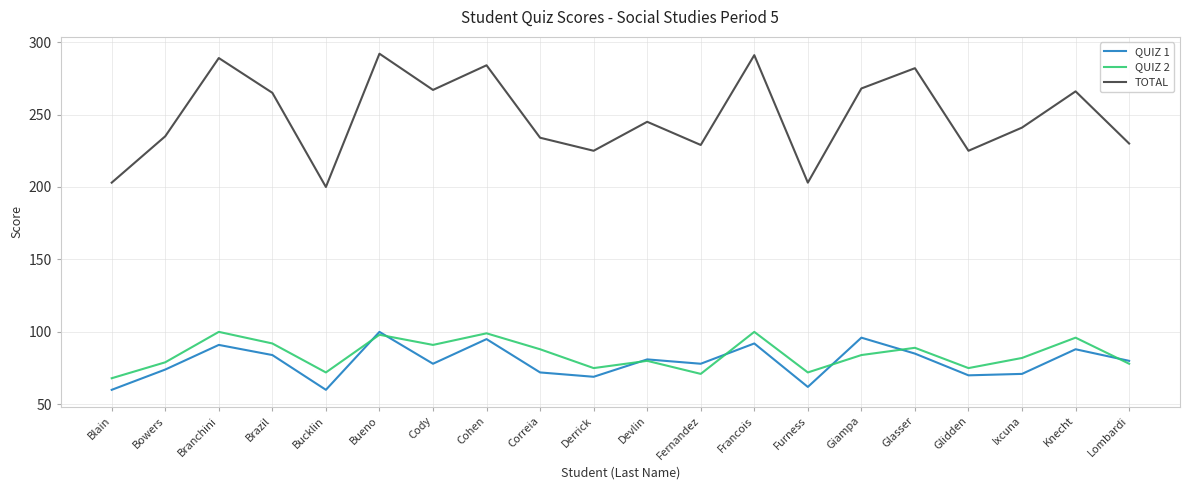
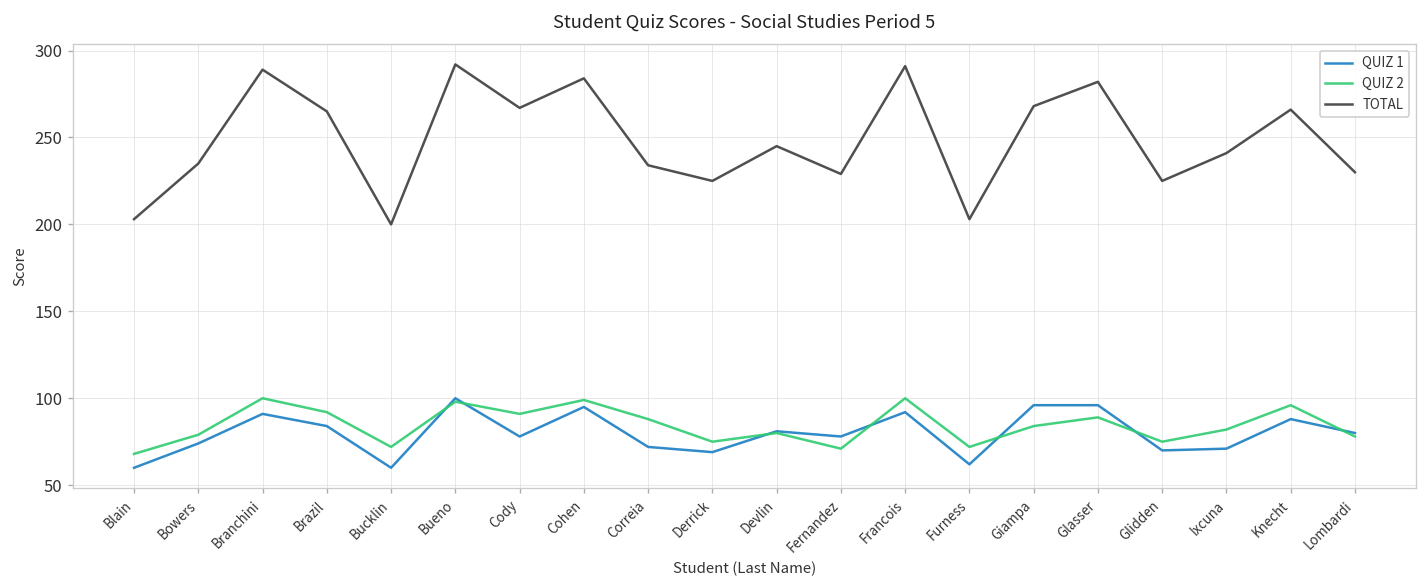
QUIZ 1, Glasser: 85 -> 96
